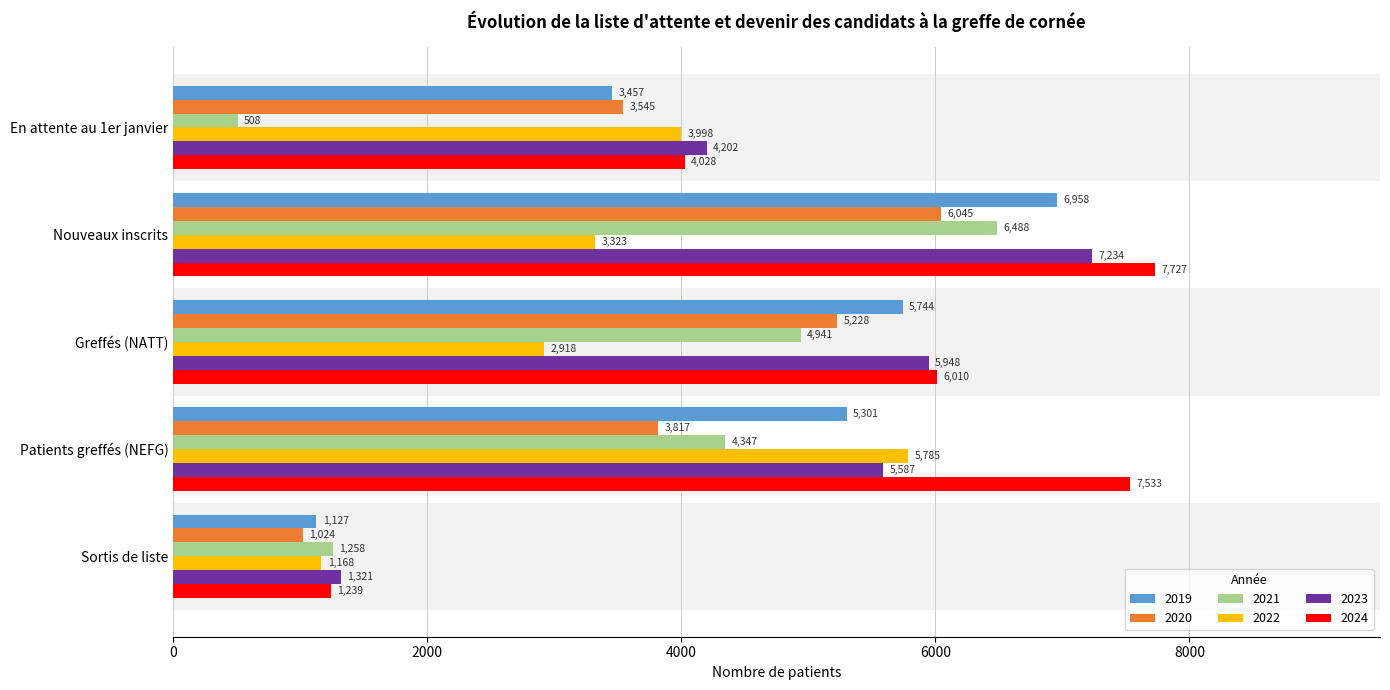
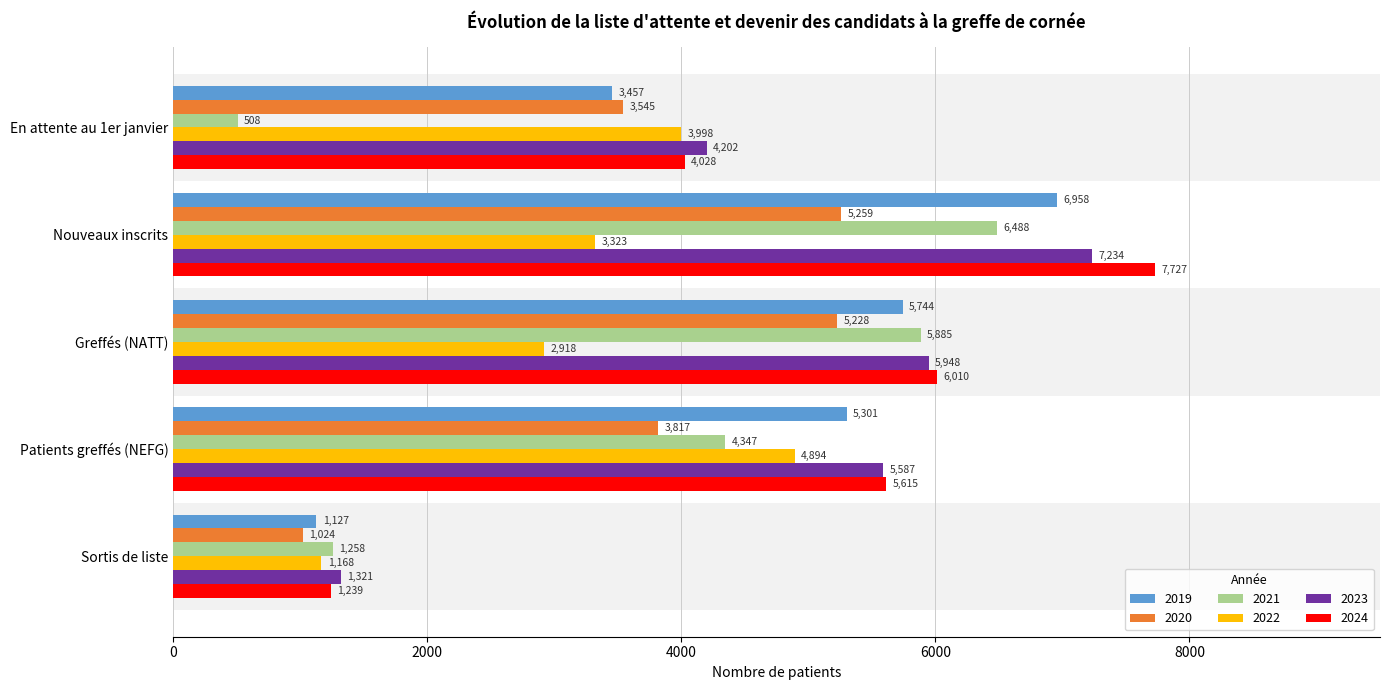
2020, Nouveaux inscrits: 6,045 -> 5,259
2021, Greffés (NATT): 4,941 -> 5,885
2022, Patients greffés (NEFG): 5,785 -> 4,894
2024, Patients greffés (NEFG): 7,533 -> 5,615
